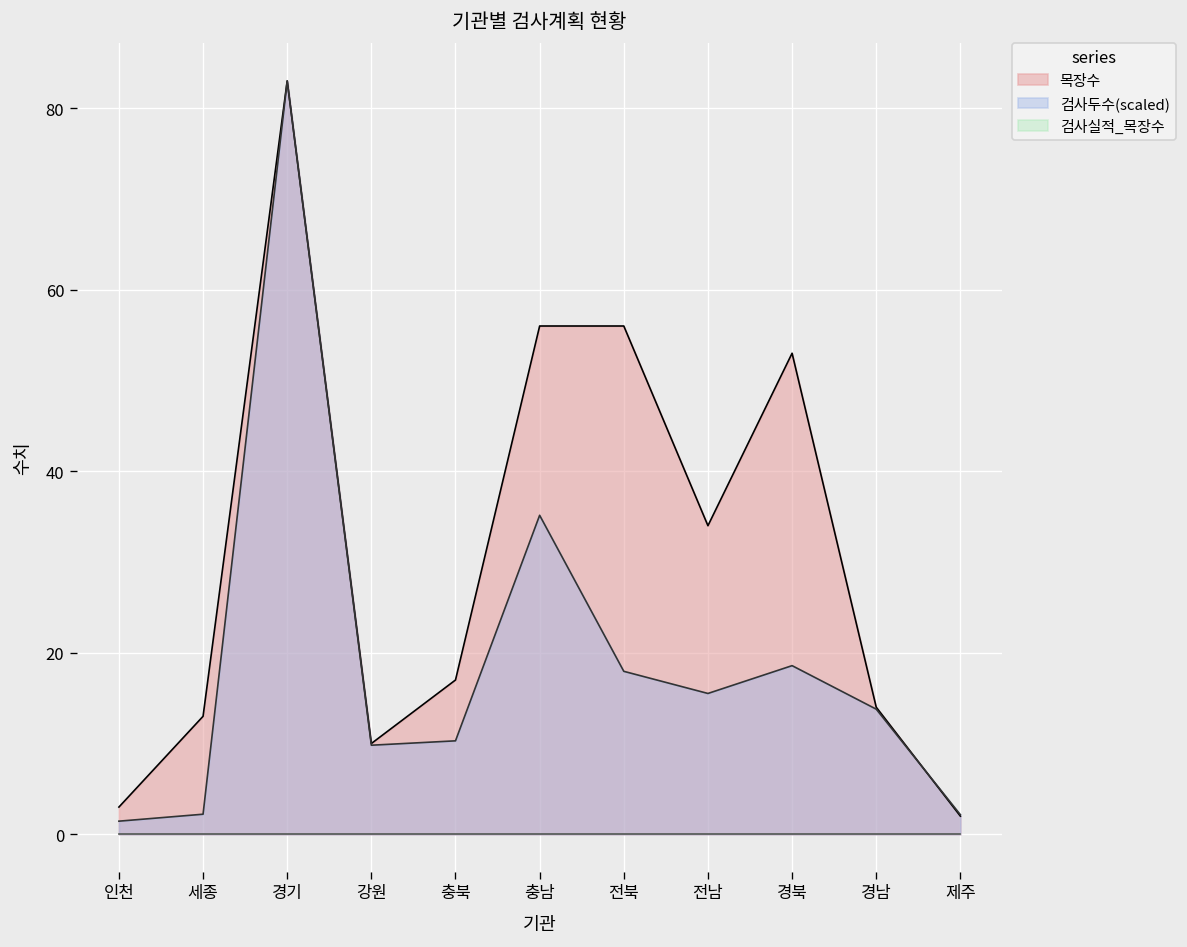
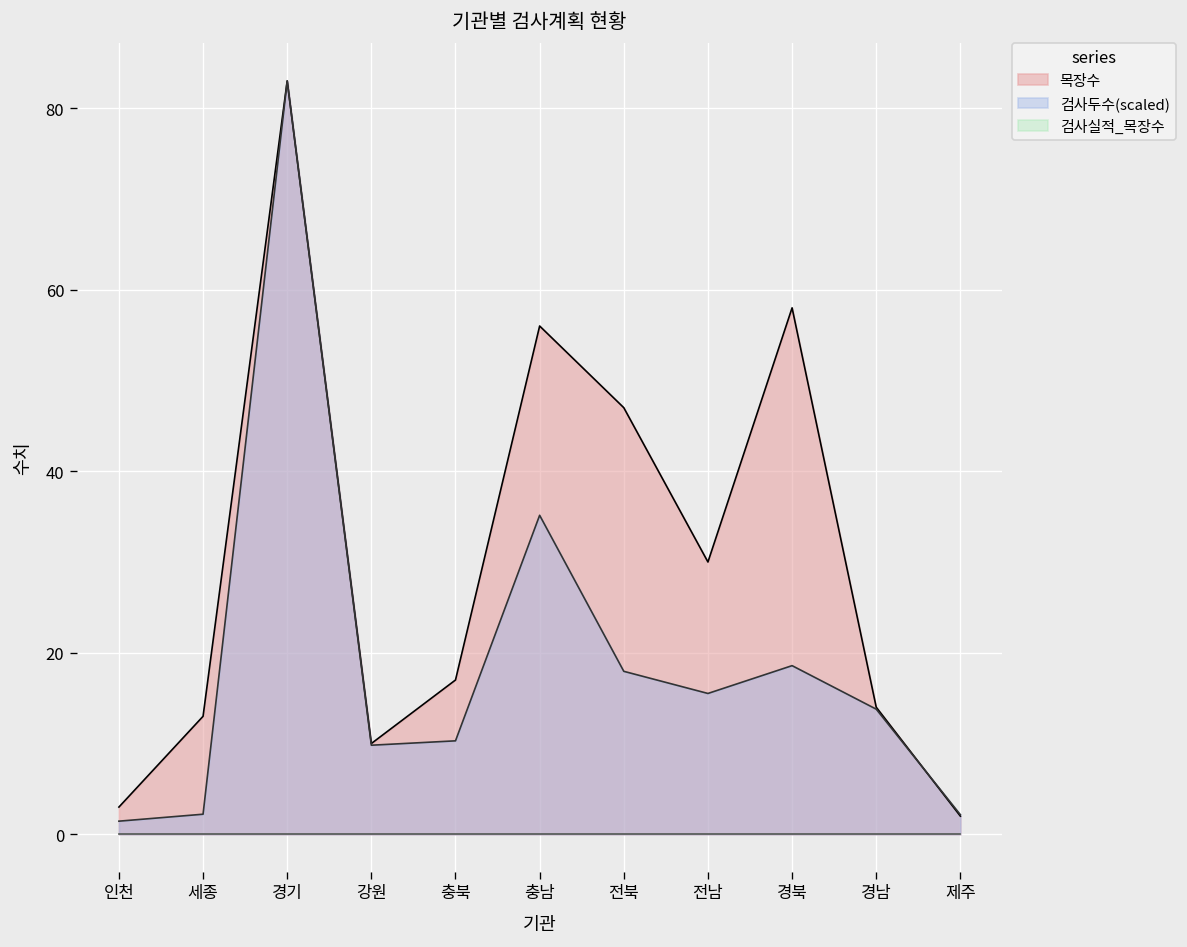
목장수, 전북: 56 -> 47
목장수, 전남: 34 -> 30
목장수, 경북: 53 -> 58
